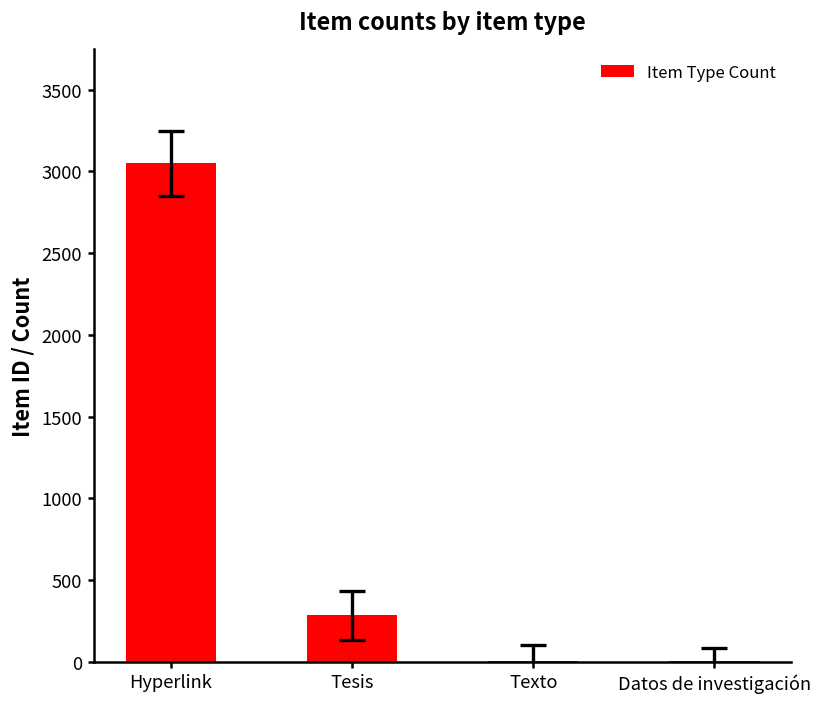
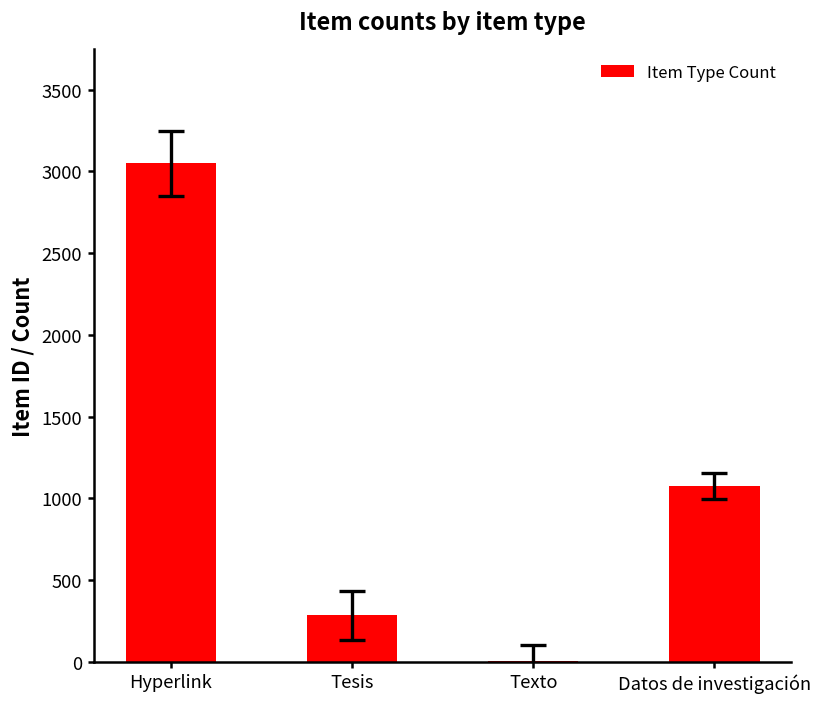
Item Type Count, Datos de investigación: 0 -> 1080
